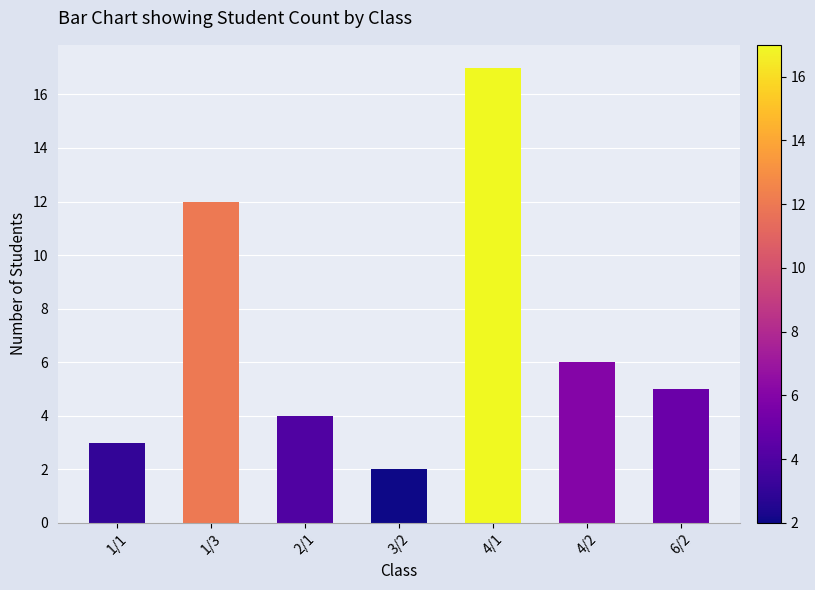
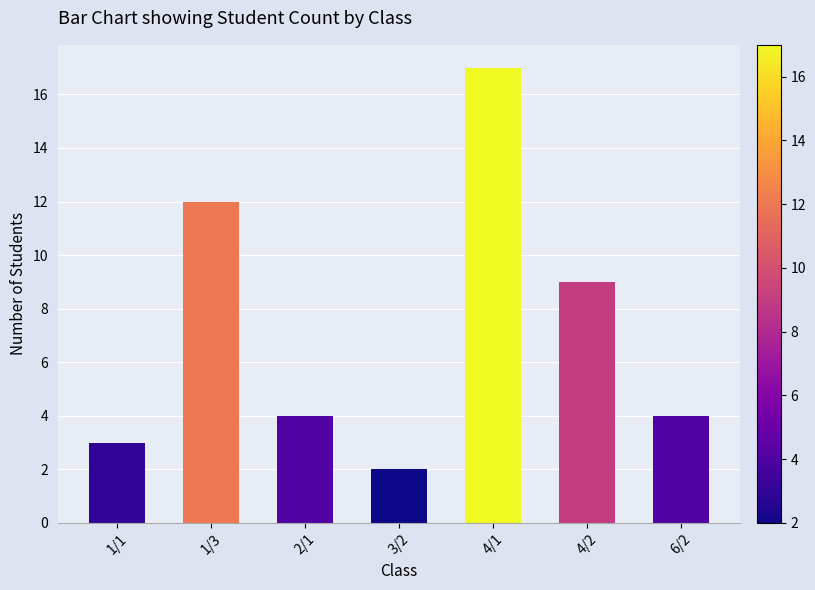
4/2: 6 -> 9
6/2: 5 -> 4
